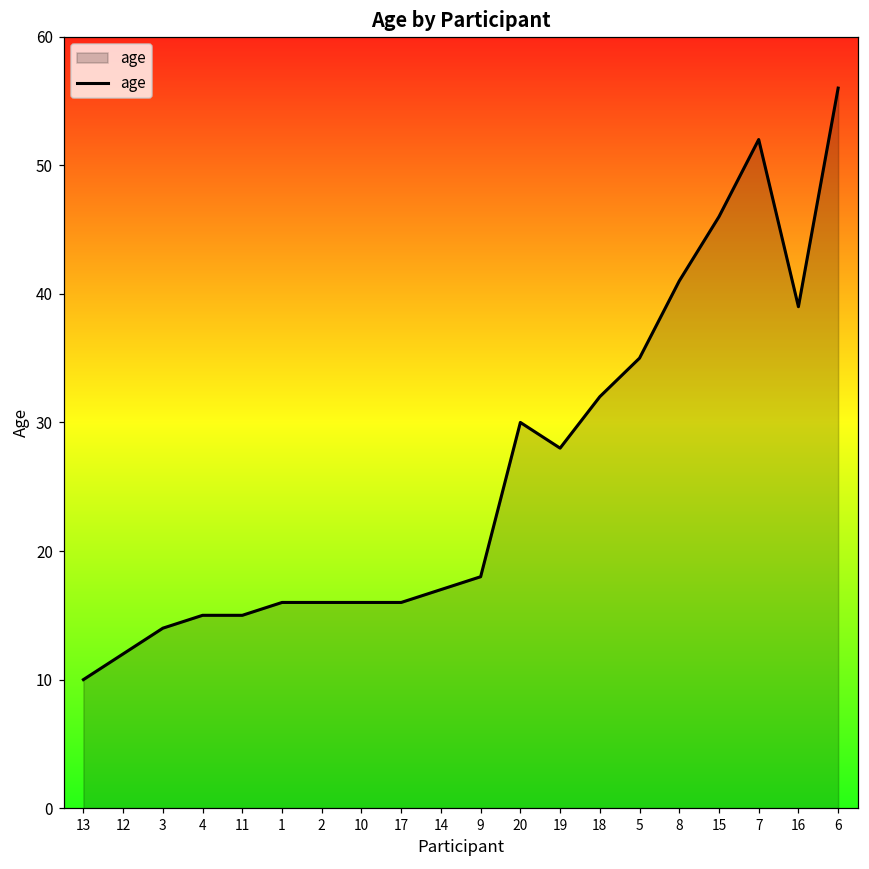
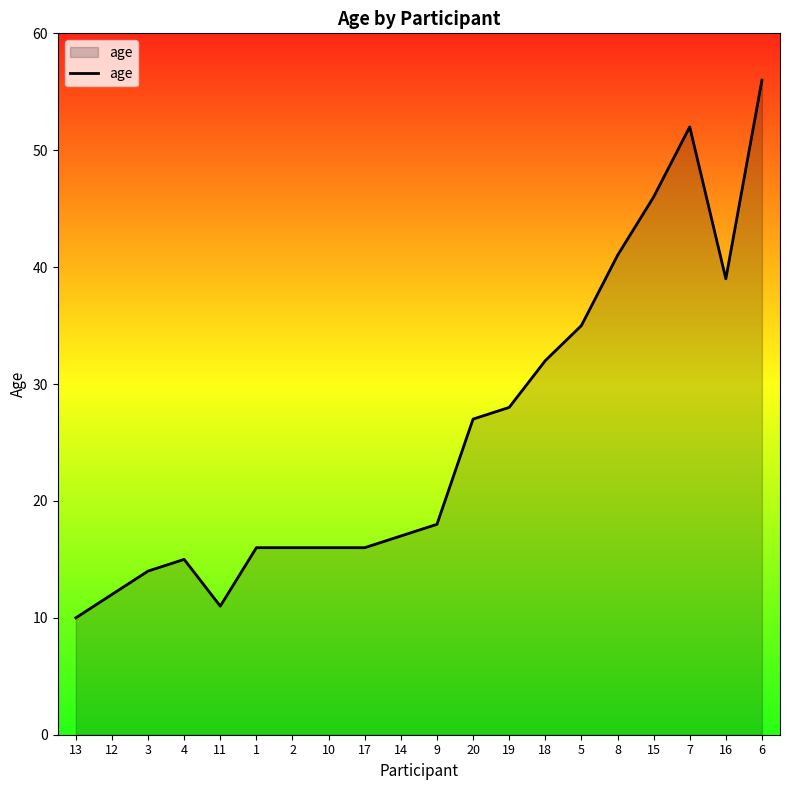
11: 15 -> 11
20: 30 -> 27
